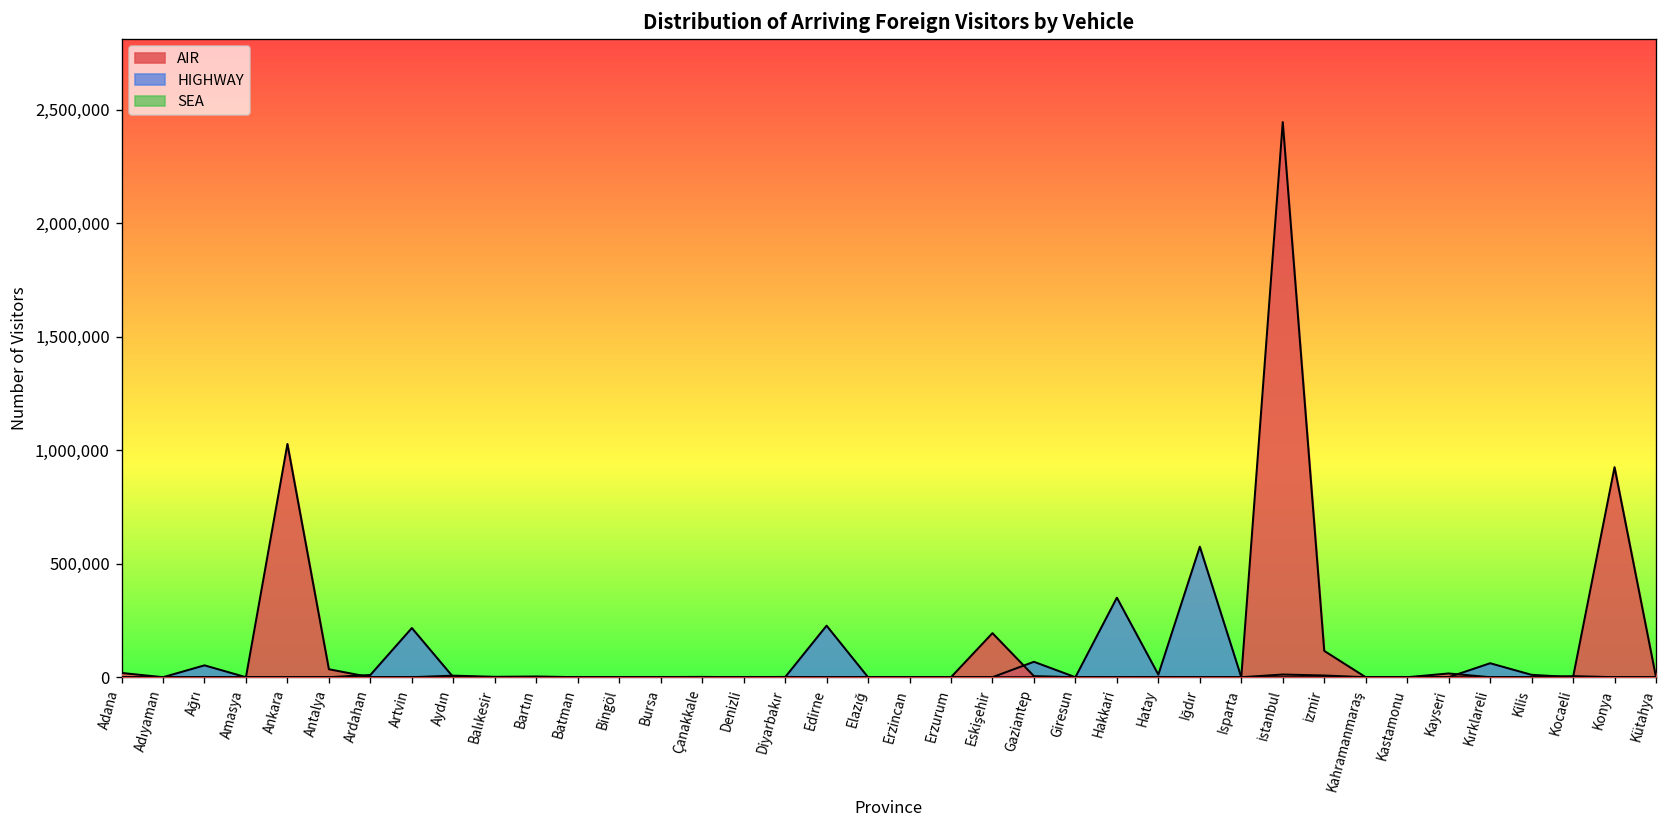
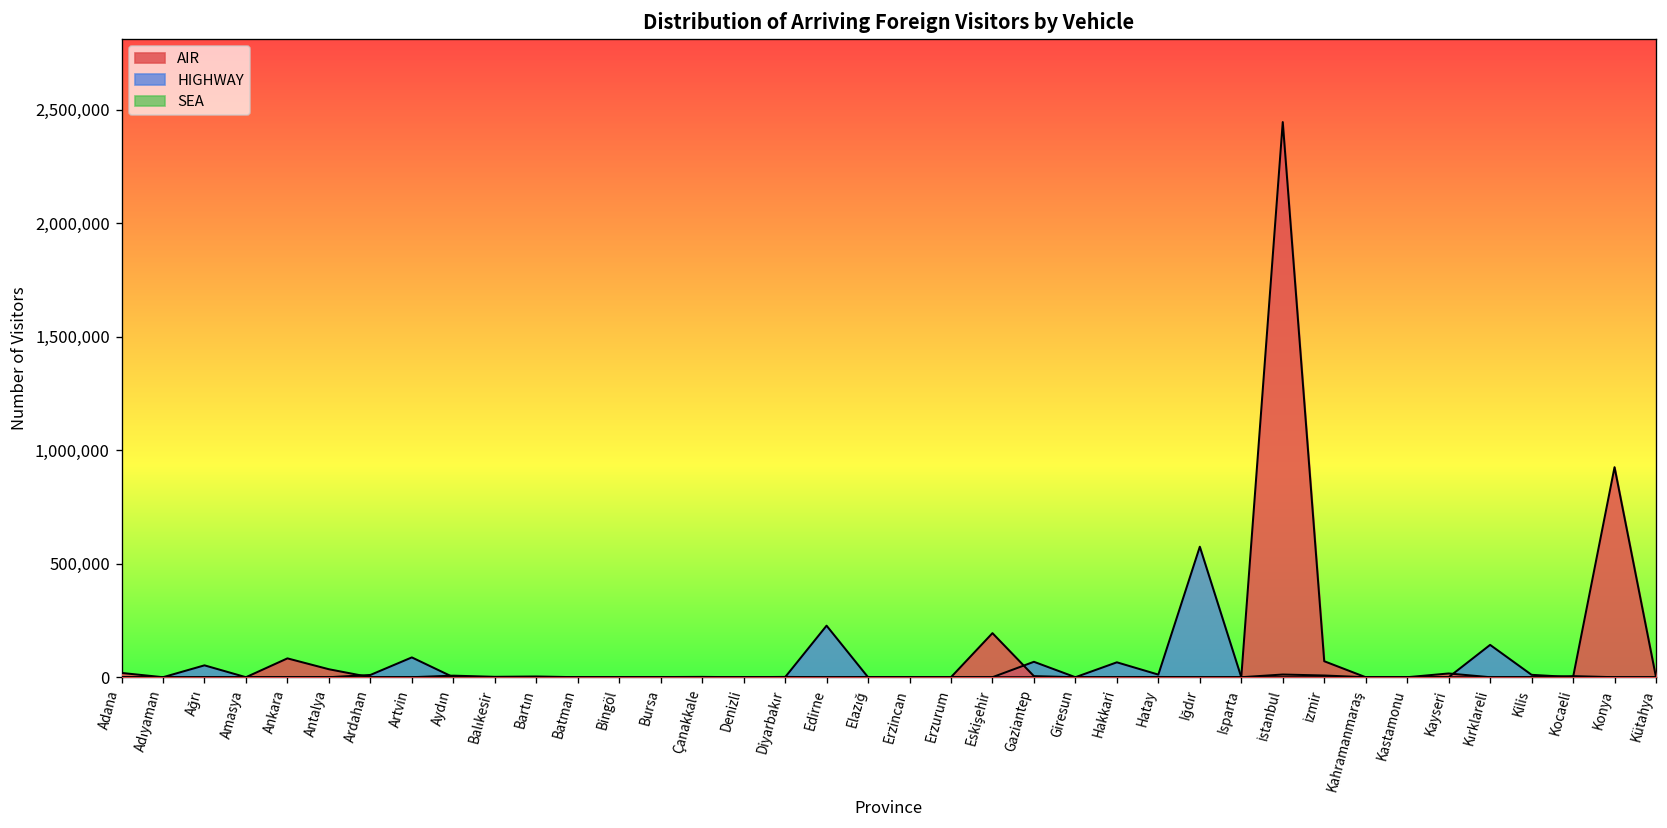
AIR, Ankara: 1,030,000 -> 80,000
HIGHWAY, Artvin: 220,000 -> 90,000
HIGHWAY, Hakkari: 350,000 -> 70,000
AIR, İzmir: 120,000 -> 70,000
HIGHWAY, Kırklareli: 60,000 -> 140,000
